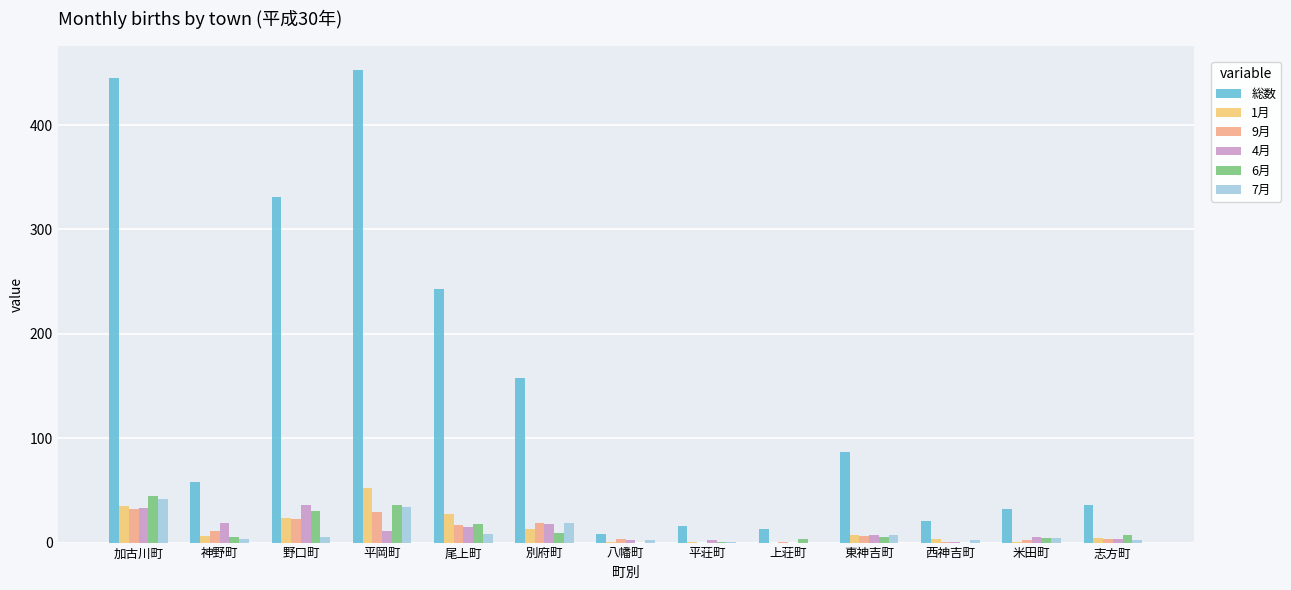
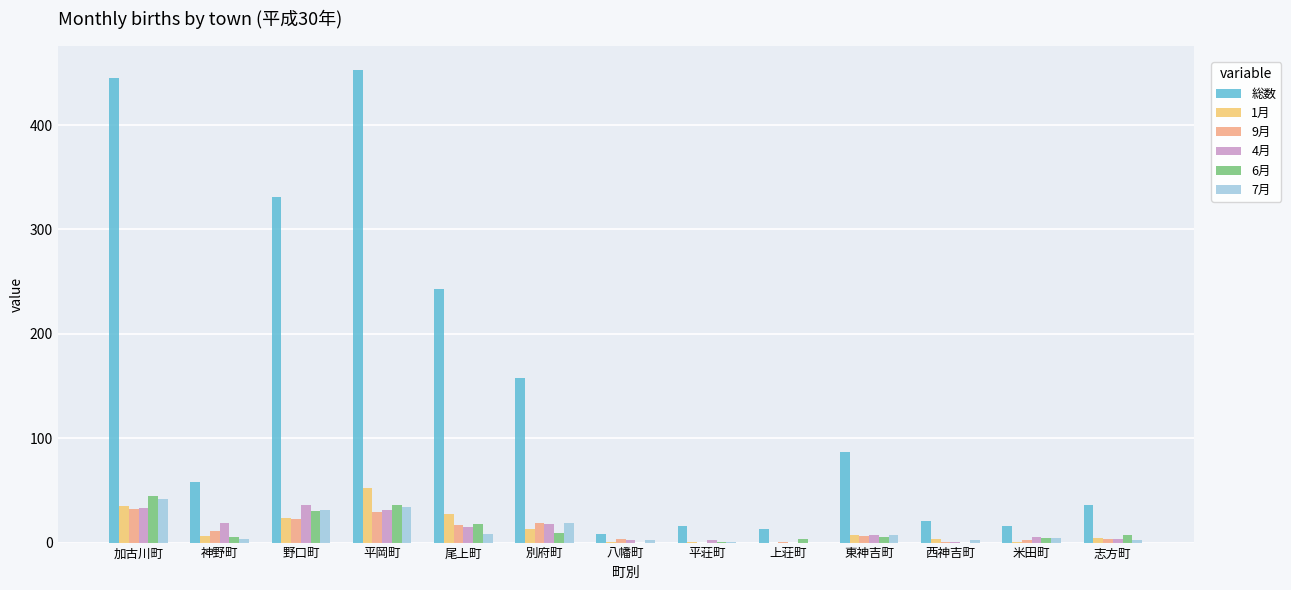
7月, 野口町: 5 -> 31
4月, 平岡町: 11 -> 31
総数, 米田町: 32 -> 16
